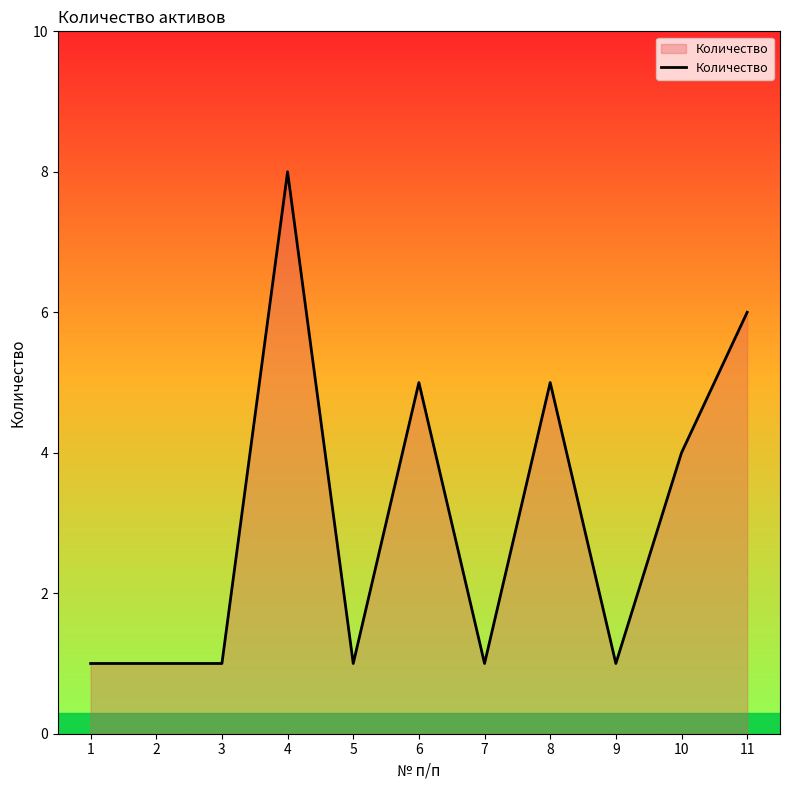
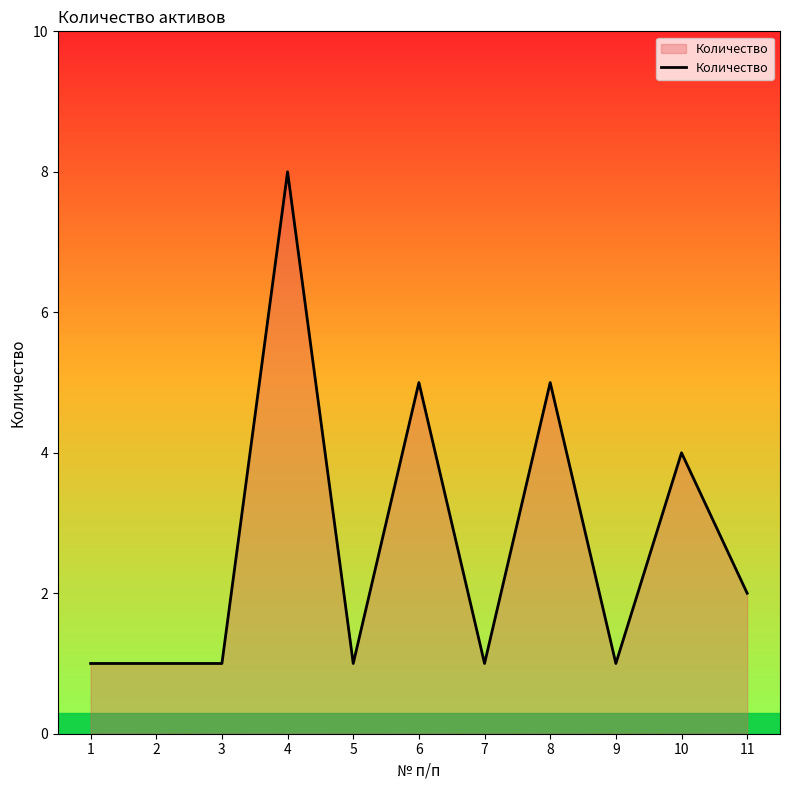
11: 6 -> 2
